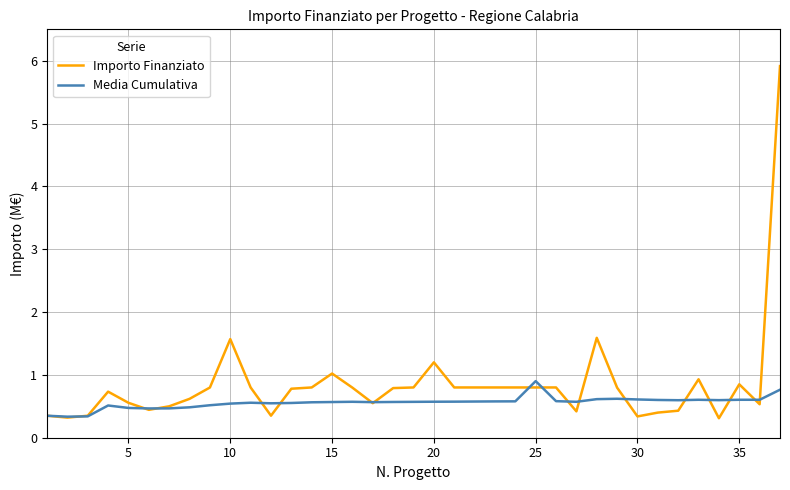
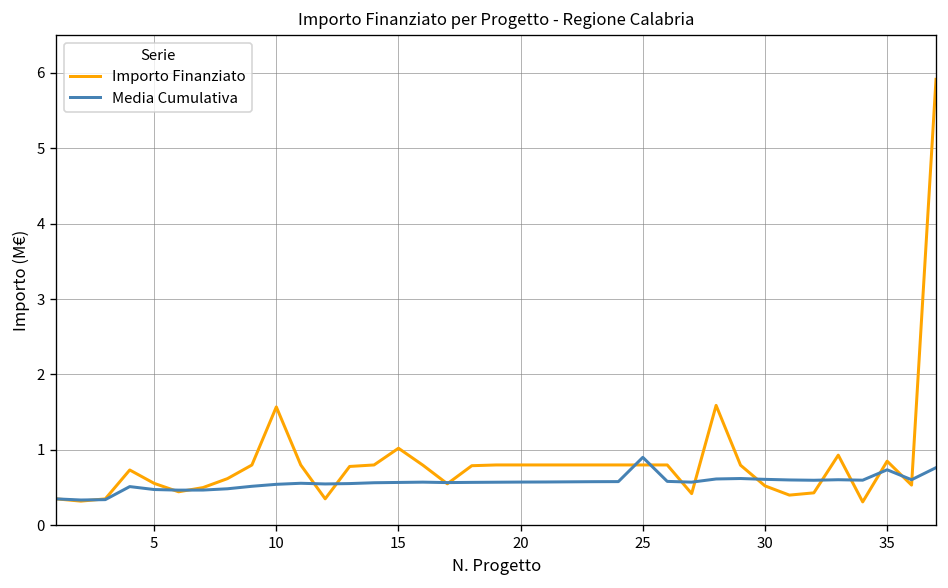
Importo Finanziato, 20: 1.2 -> 0.8
Importo Finanziato, 30: 0.3 -> 0.5
Media Cumulativa, 35: 0.6 -> 0.7
